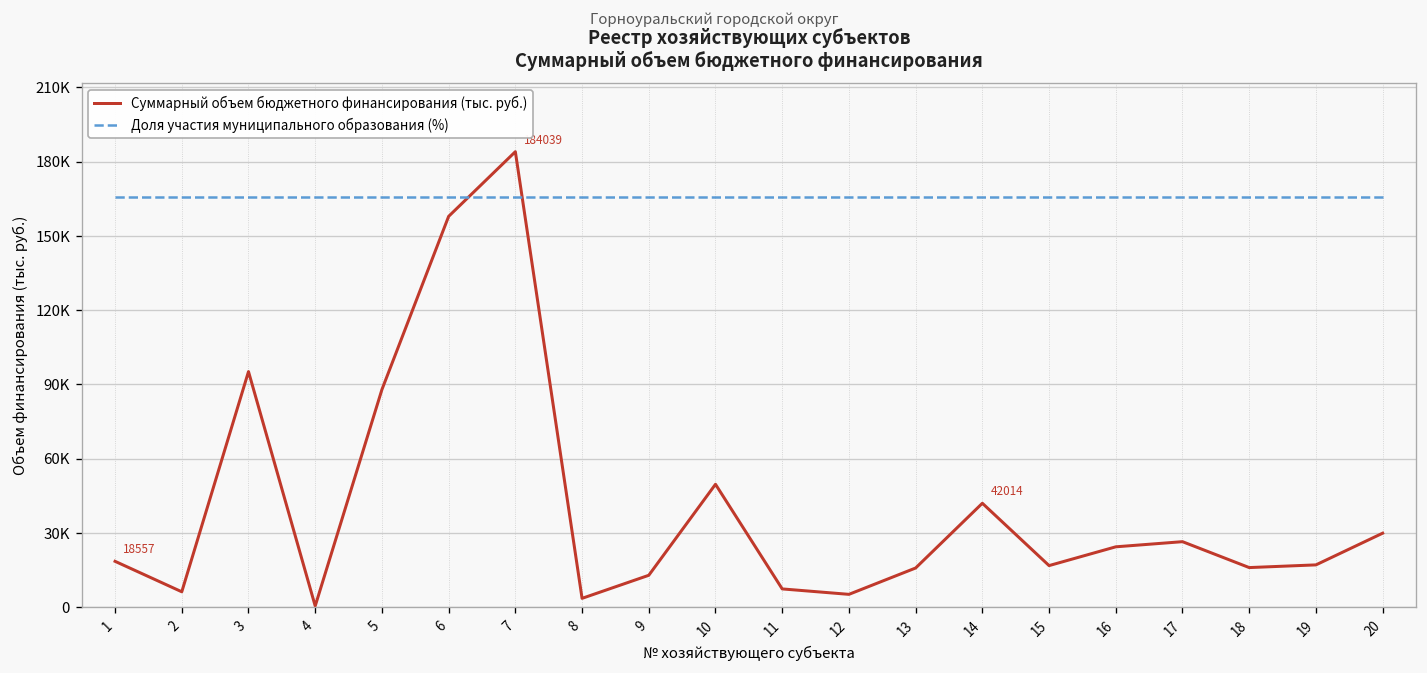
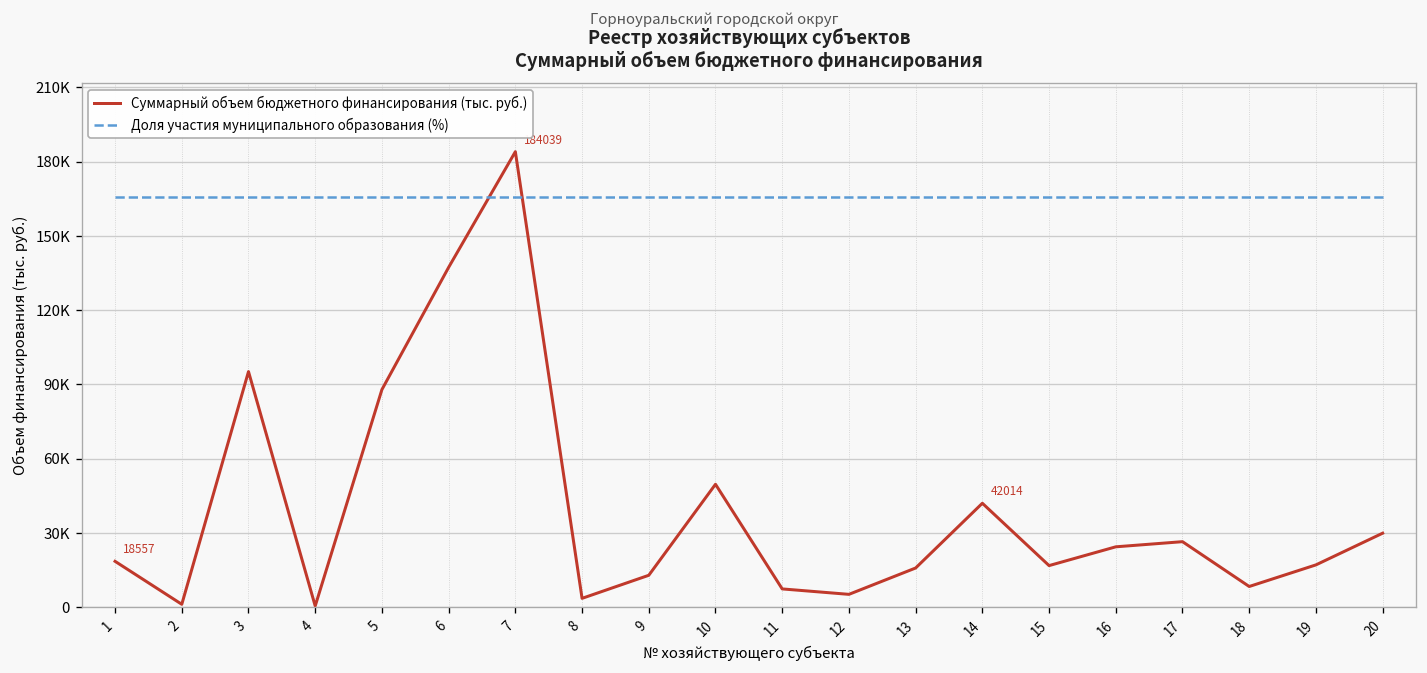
Суммарный объем бюджетного финансирования (тыс. руб.), 2: 6000 -> 1000
Суммарный объем бюджетного финансирования (тыс. руб.), 6: 158000 -> 137000
Суммарный объем бюджетного финансирования (тыс. руб.), 18: 16000 -> 8000
